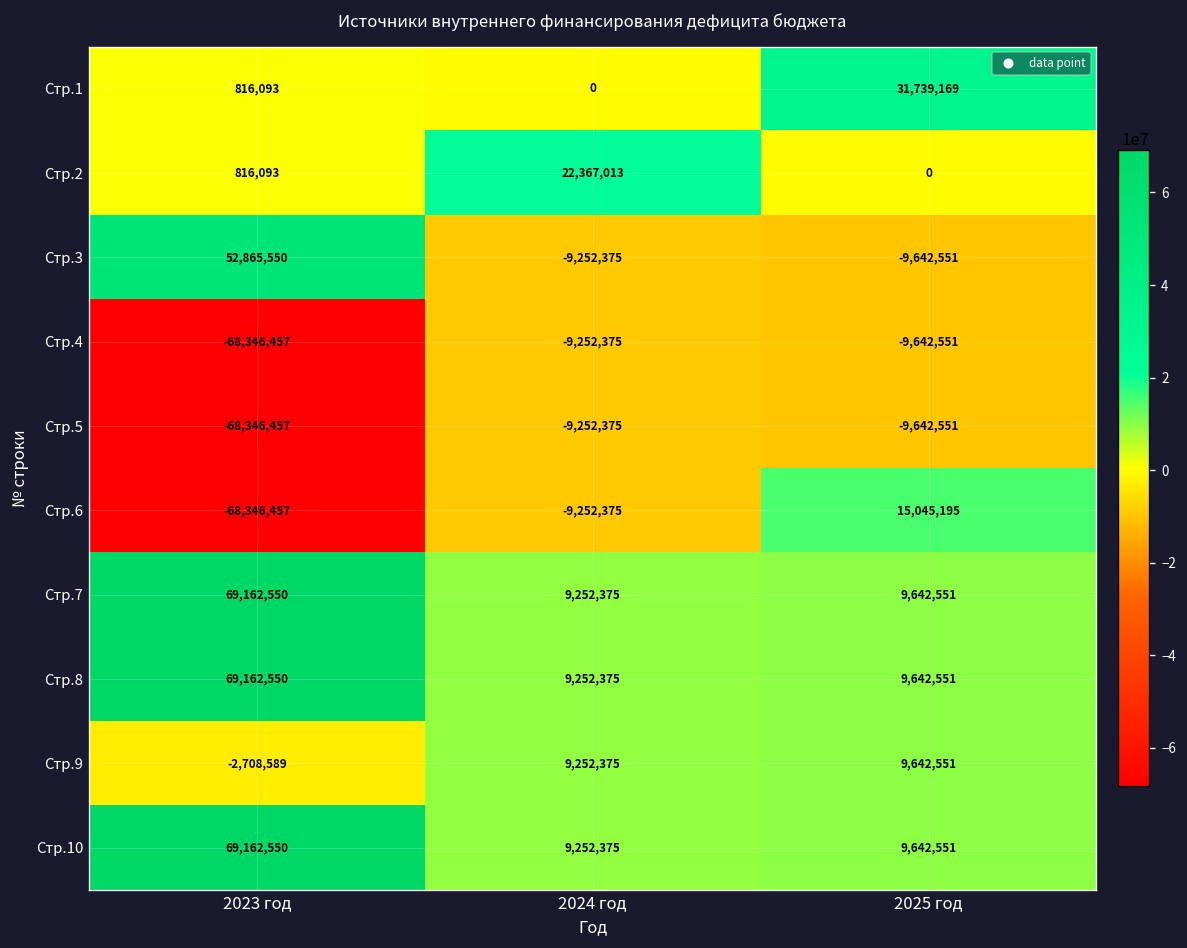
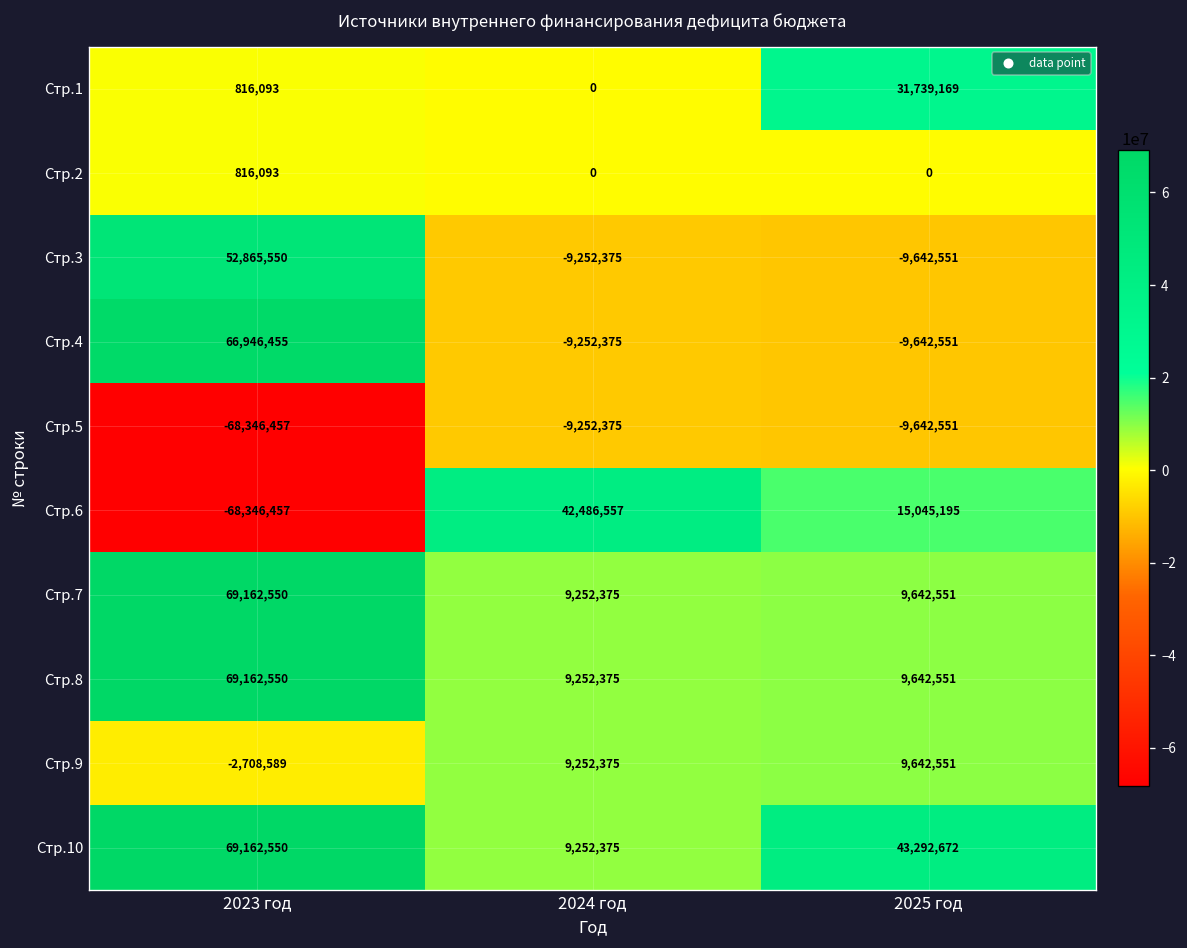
Стр.2, 2024 год: 22,367,013 -> 0
Стр.4, 2023 год: -68,346,457 -> 66,946,455
Стр.6, 2024 год: -9,252,375 -> 42,486,557
Стр.10, 2025 год: 9,642,551 -> 43,292,672
